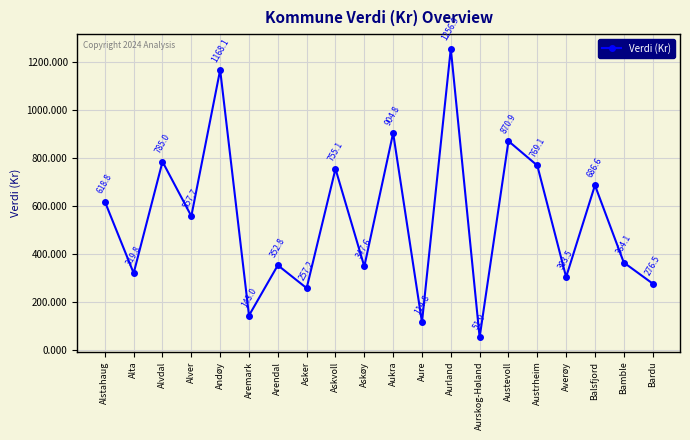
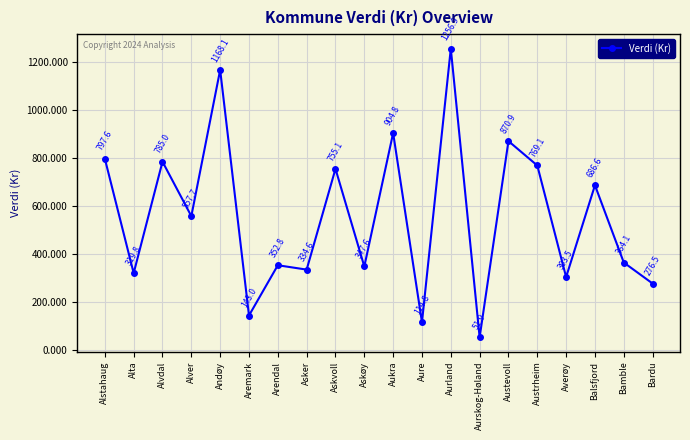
Alstahaug: 618.8 -> 797.6
Asker: 257.2 -> 334.6
